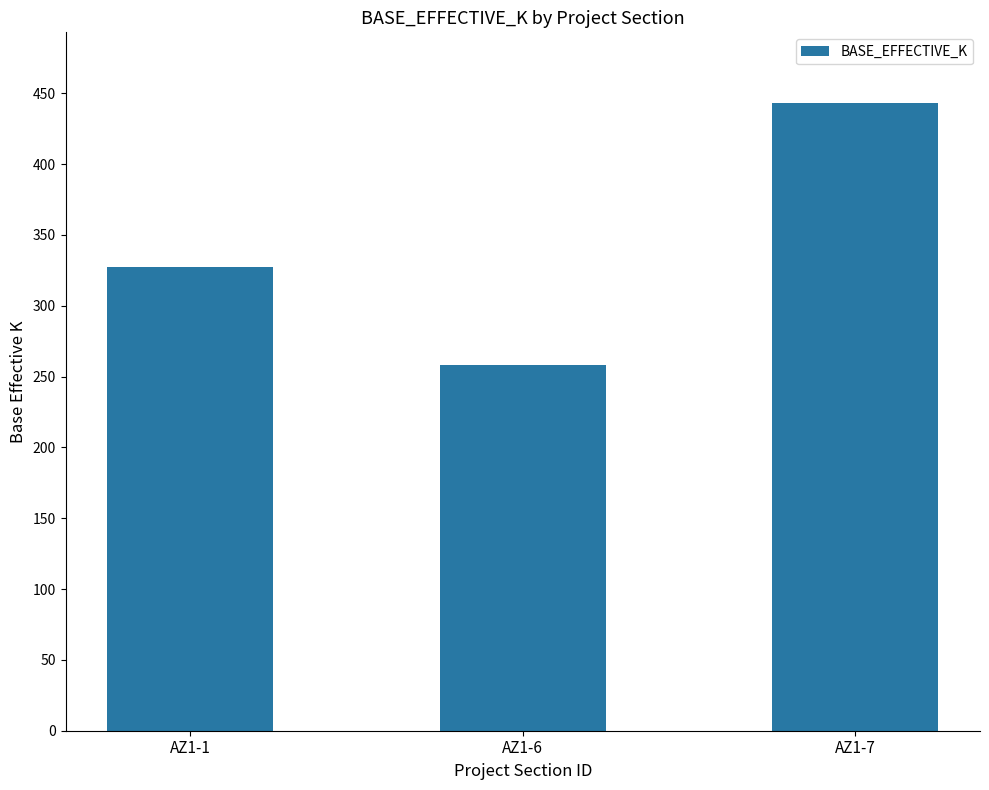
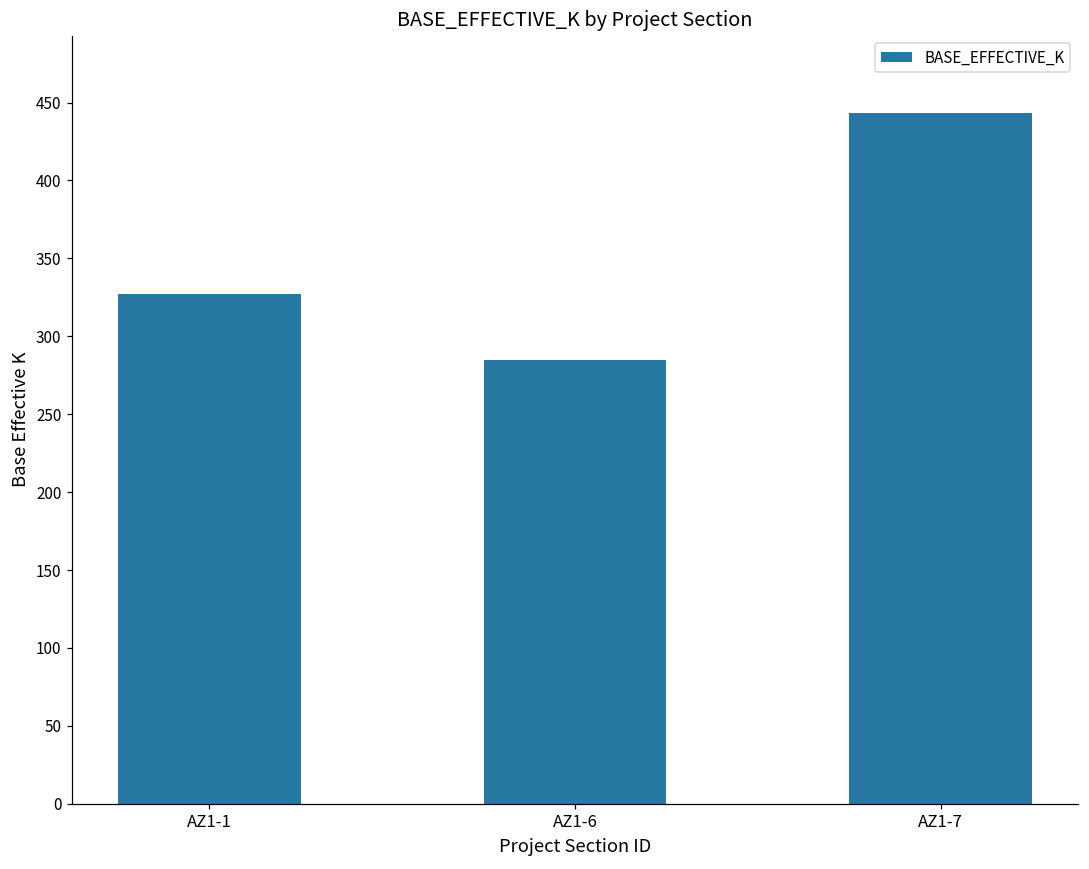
AZ1-6: 258 -> 285
